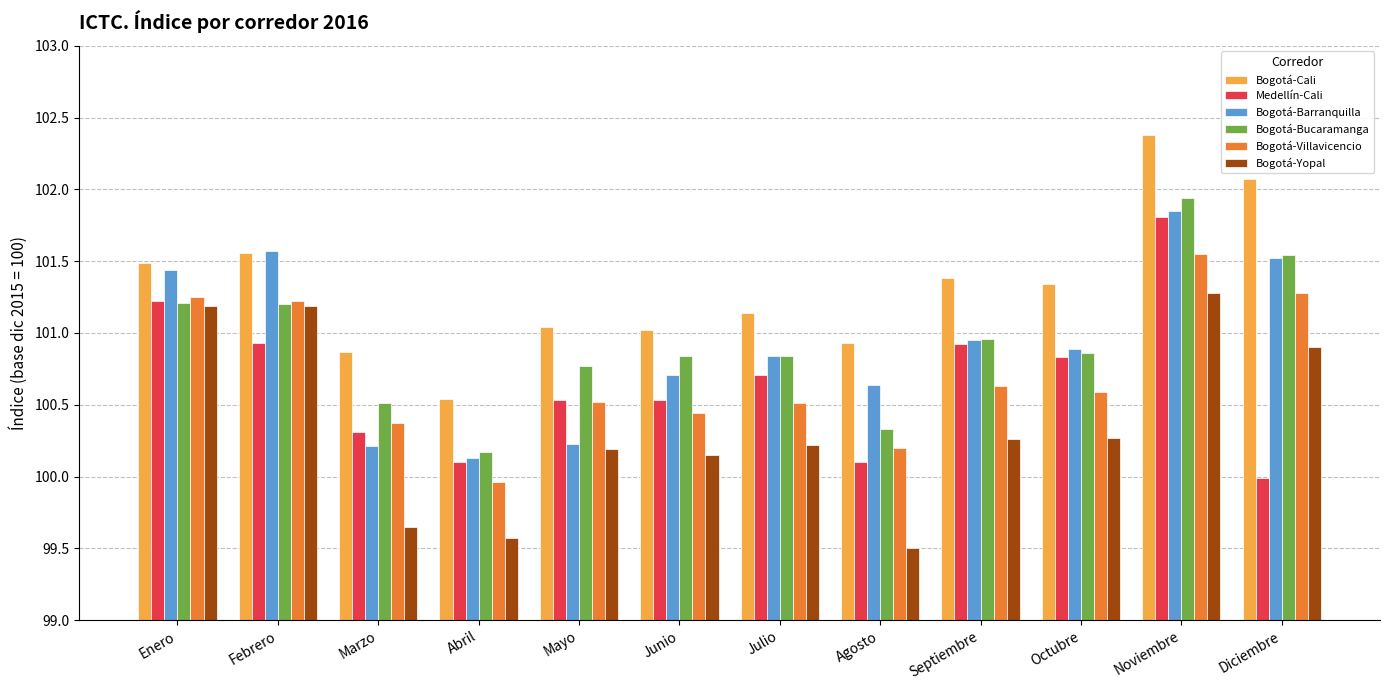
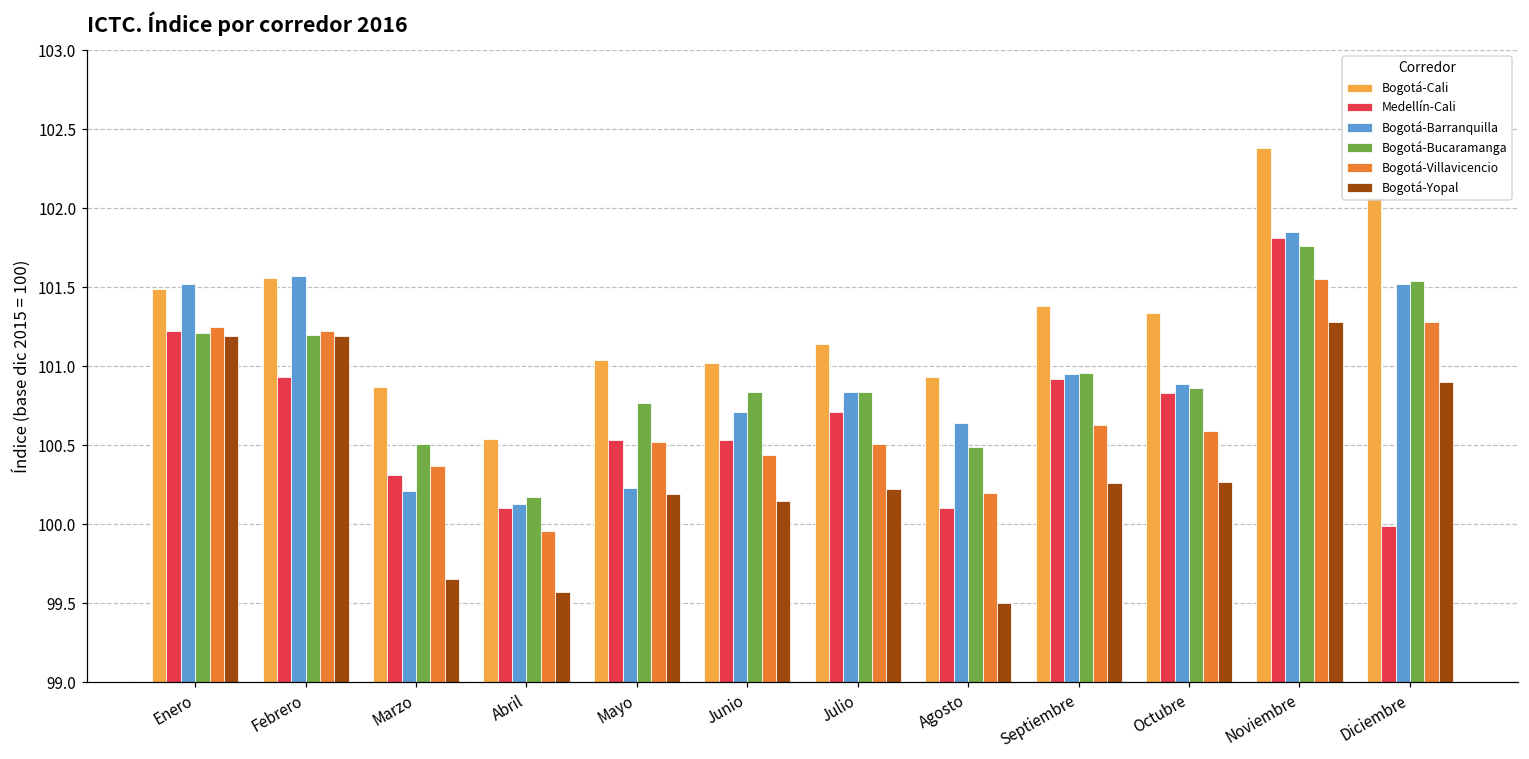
Bogotá-Barranquilla, Enero: 101.44 -> 101.52
Bogotá-Bucaramanga, Agosto: 100.33 -> 100.49
Bogotá-Bucaramanga, Noviembre: 101.94 -> 101.76
